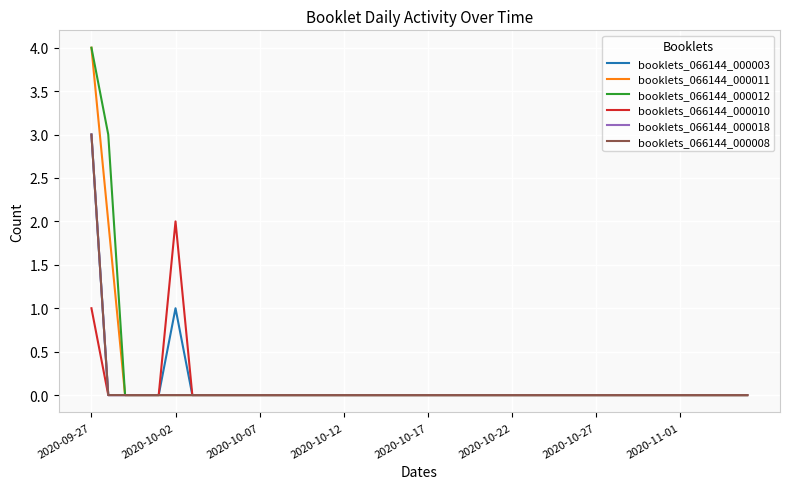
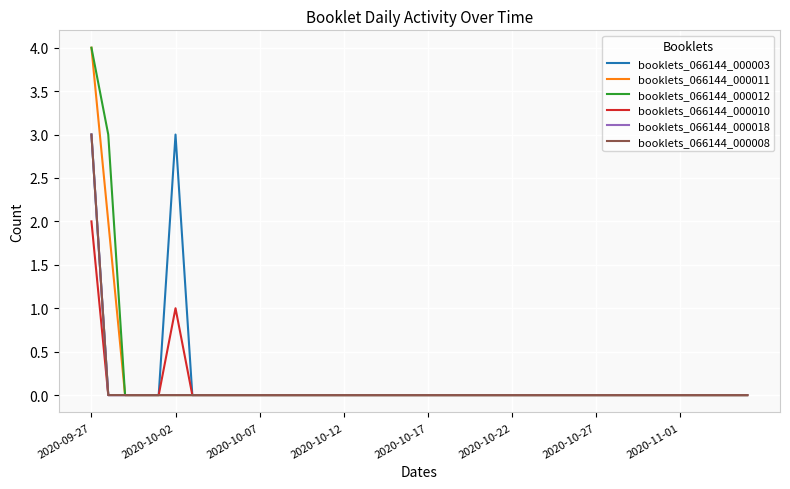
booklets_066144_000010, 2020-09-27: 1 -> 2
booklets_066144_000003, 2020-10-02: 1 -> 3
booklets_066144_000010, 2020-10-02: 2 -> 1
